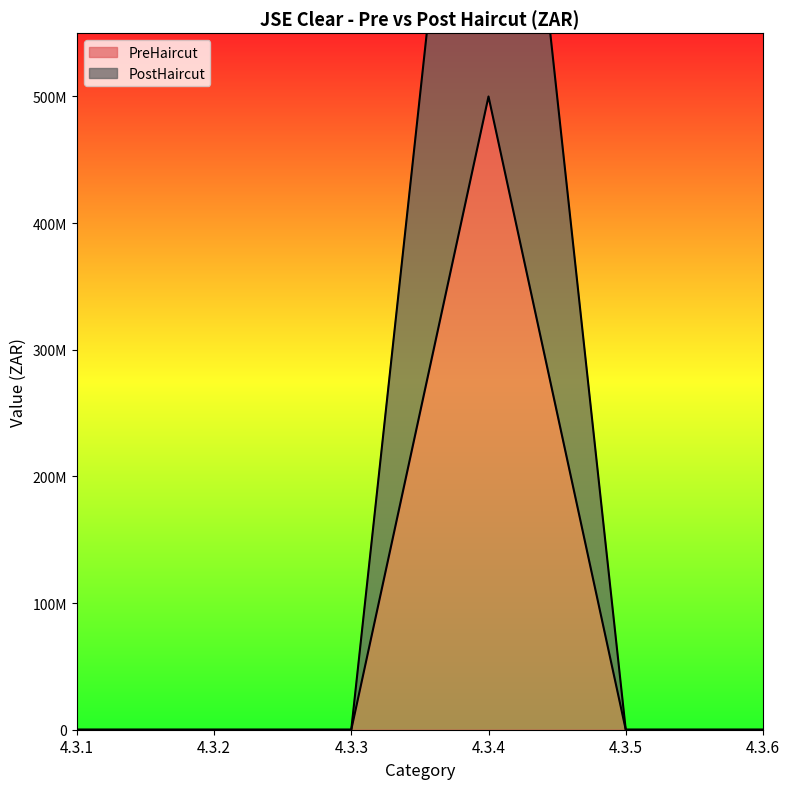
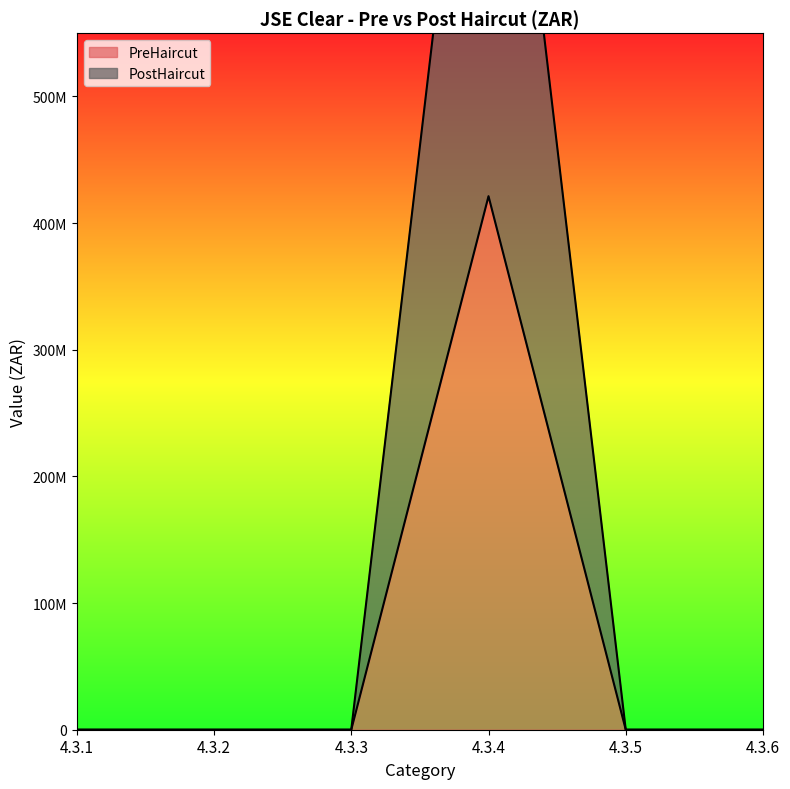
PreHaircut, 4.3.4: 500000000 -> 421000000
